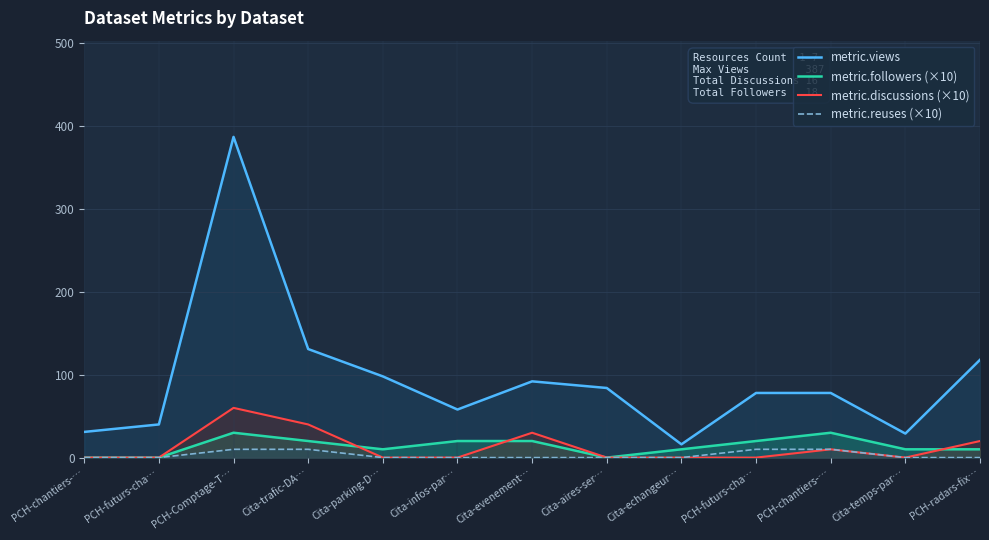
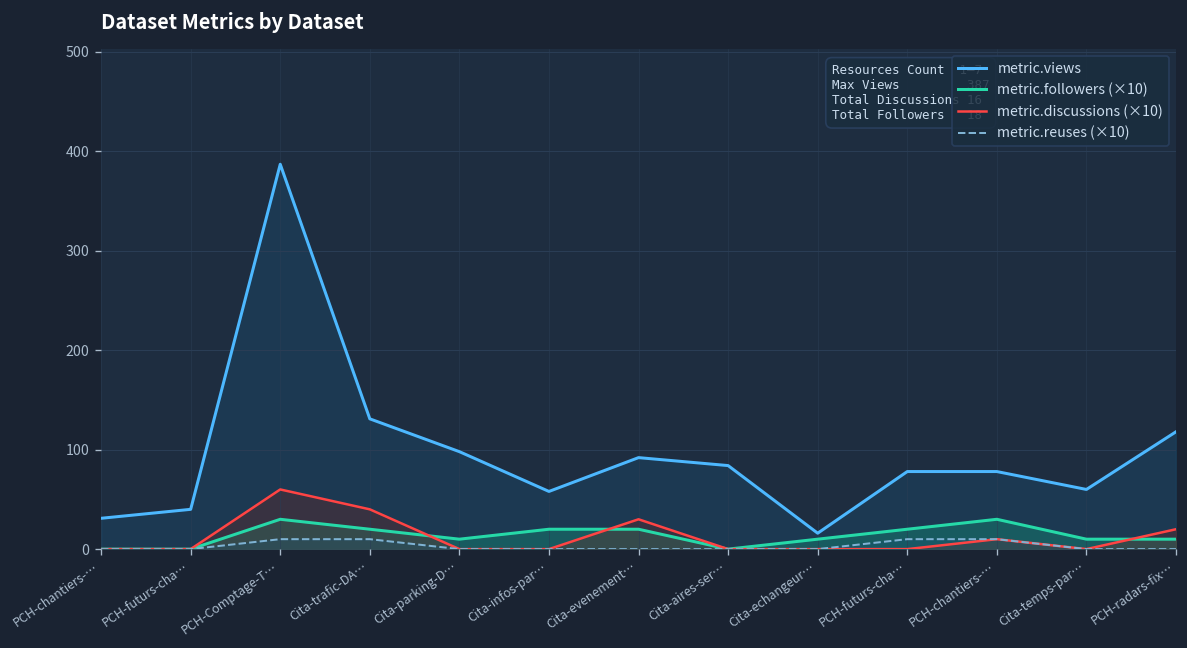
metric.views, Cita-temps-par…: 30 -> 60
